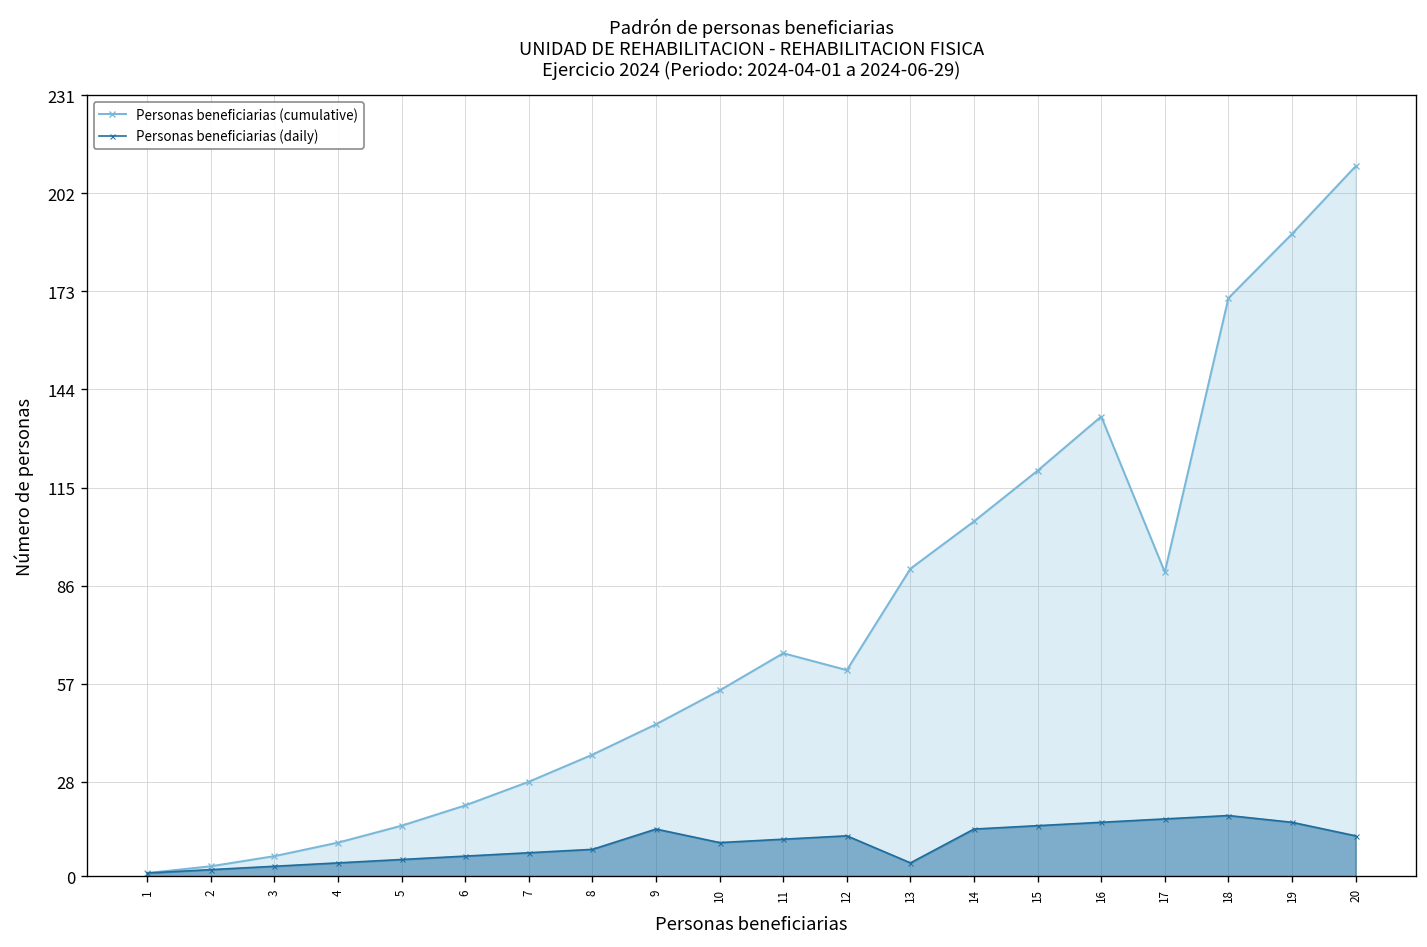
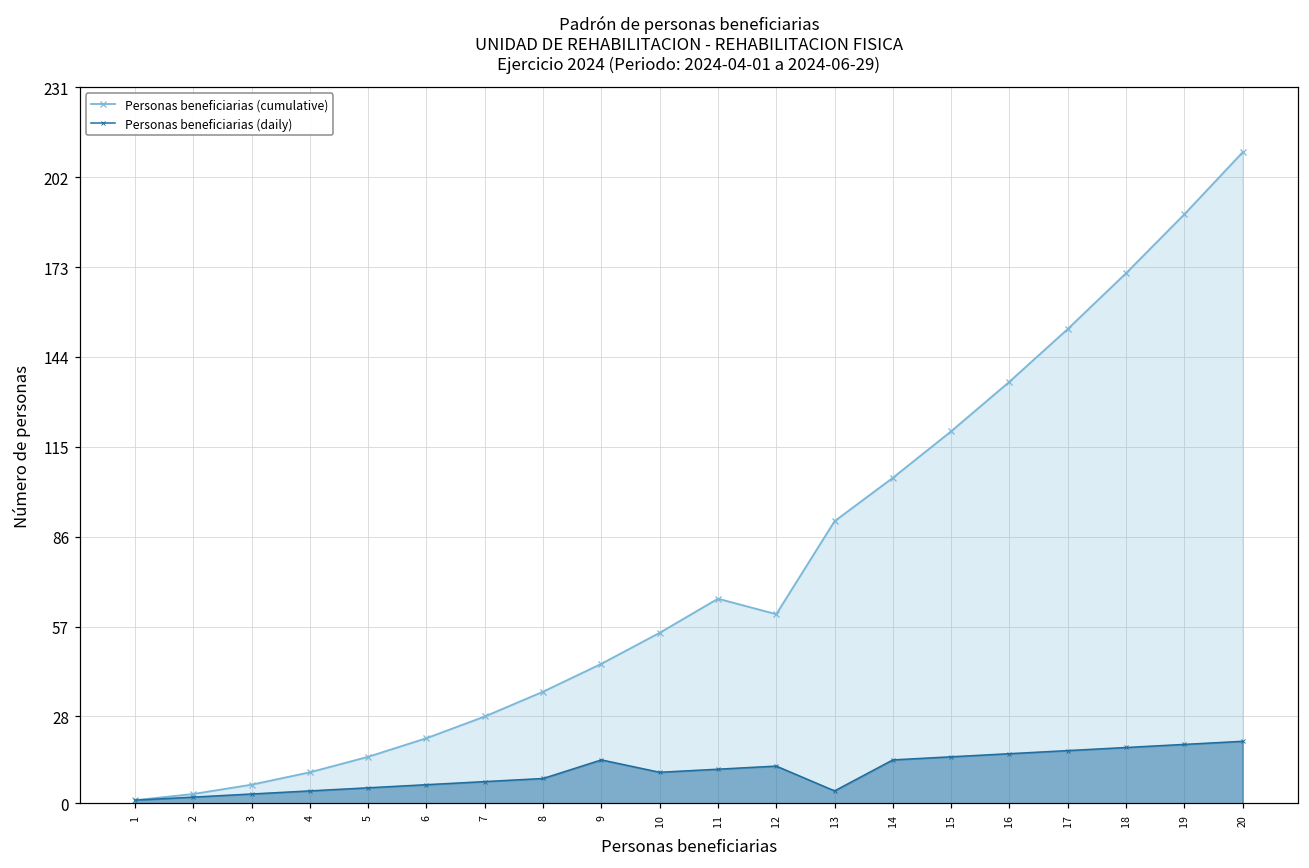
Personas beneficiarias (cumulative), 17: 90 -> 153
Personas beneficiarias (daily), 19: 16 -> 19
Personas beneficiarias (daily), 20: 12 -> 20
